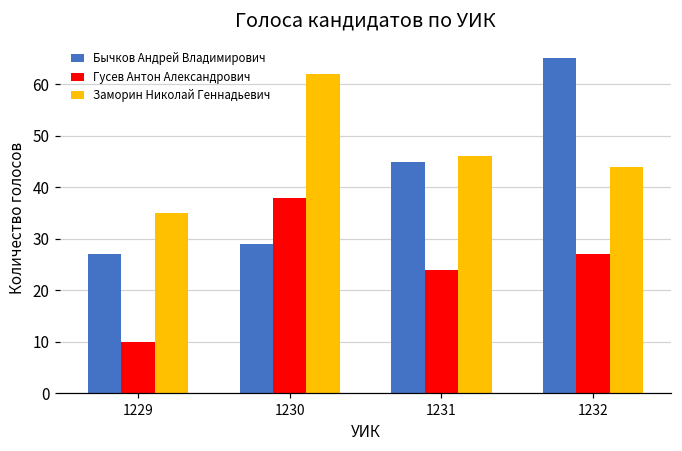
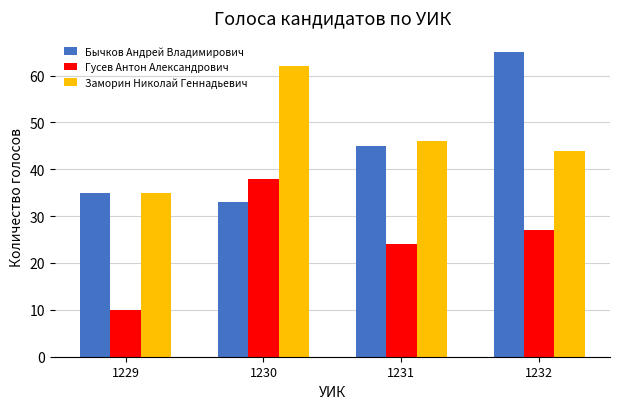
Бычков Андрей Владимирович, 1229: 27 -> 35
Бычков Андрей Владимирович, 1230: 29 -> 33
